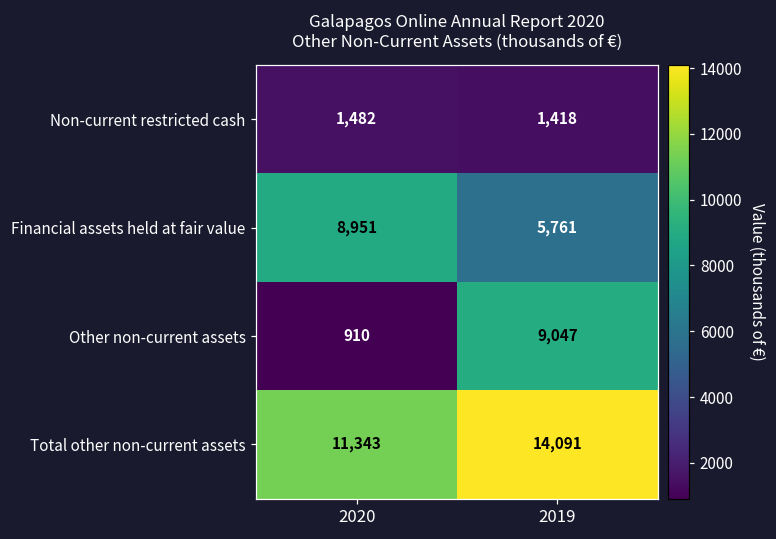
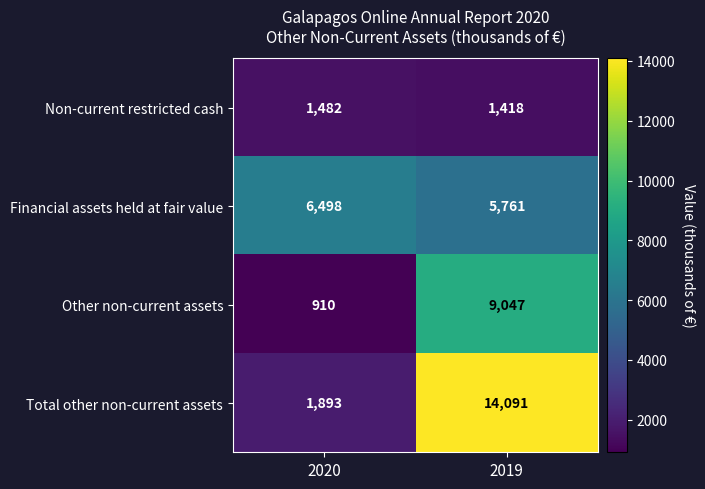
Financial assets held at fair value, 2020: 8,951 -> 6,498
Total other non-current assets, 2020: 11,343 -> 1,893
